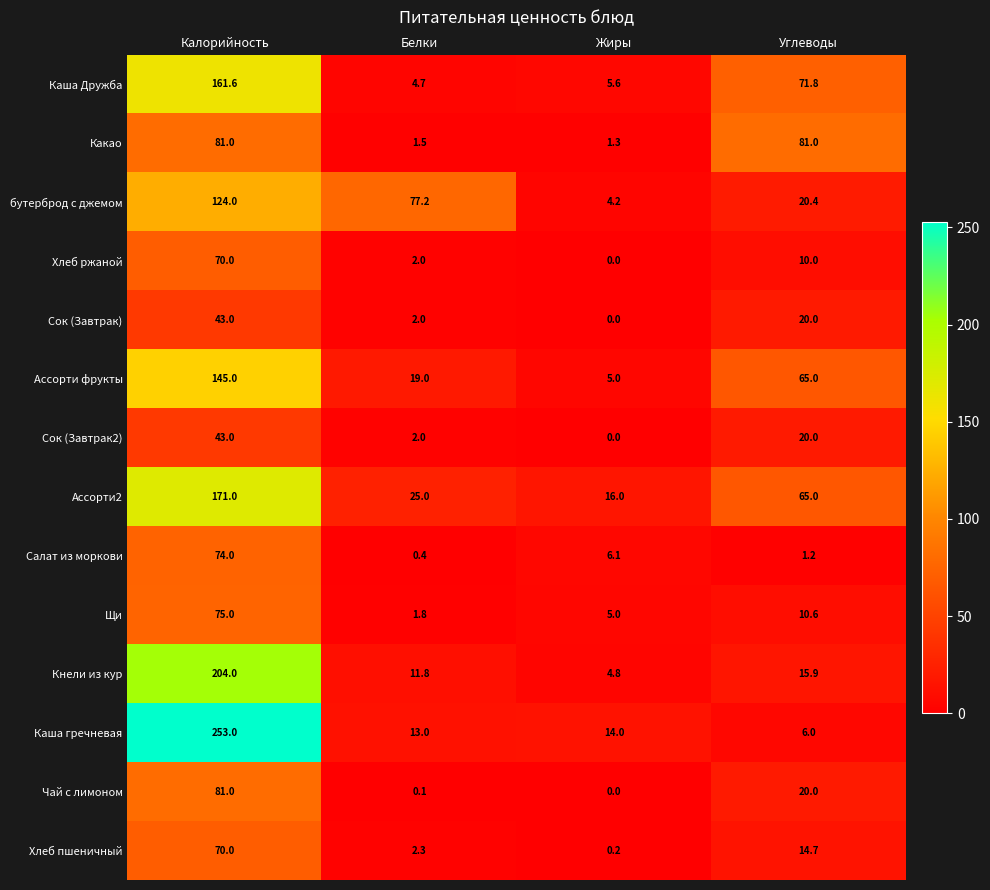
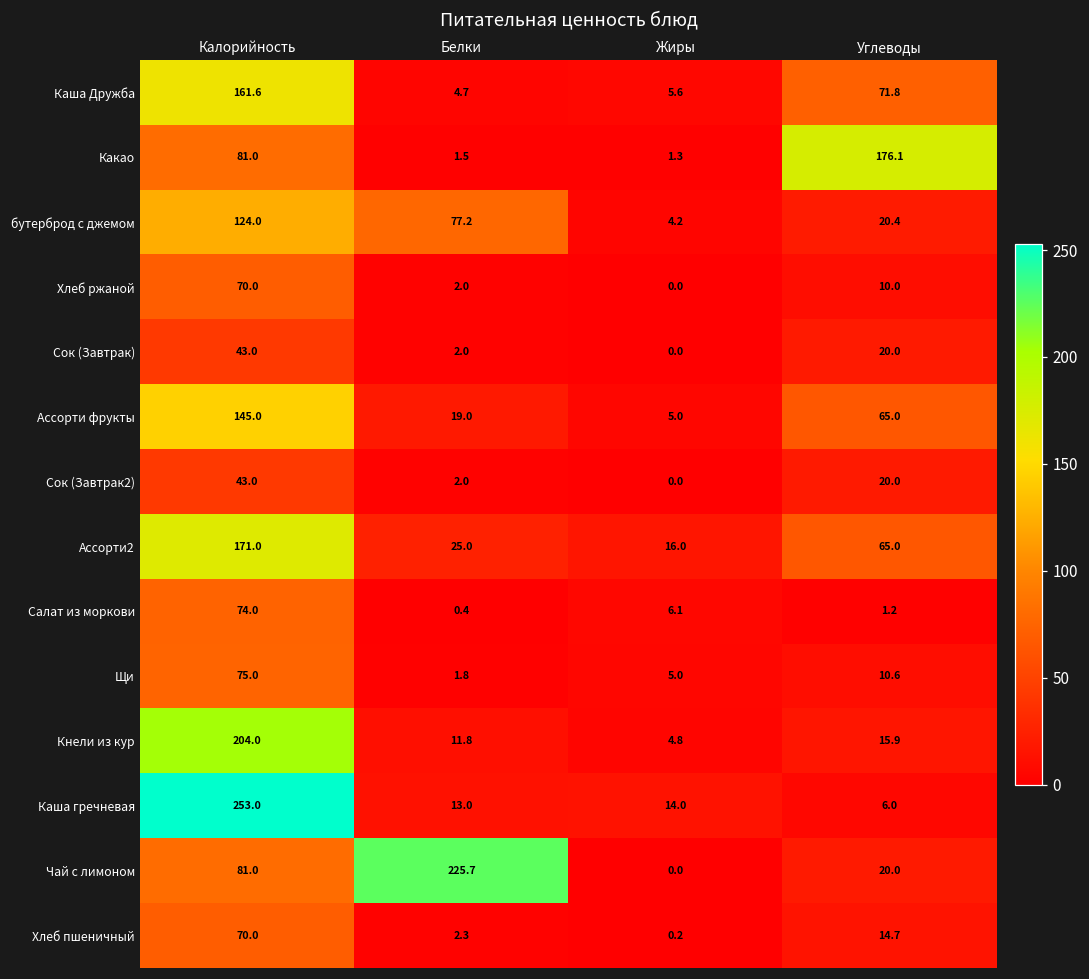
Какао, Углеводы: 81.0 -> 176.1
Чай с лимоном, Белки: 0.1 -> 225.7
